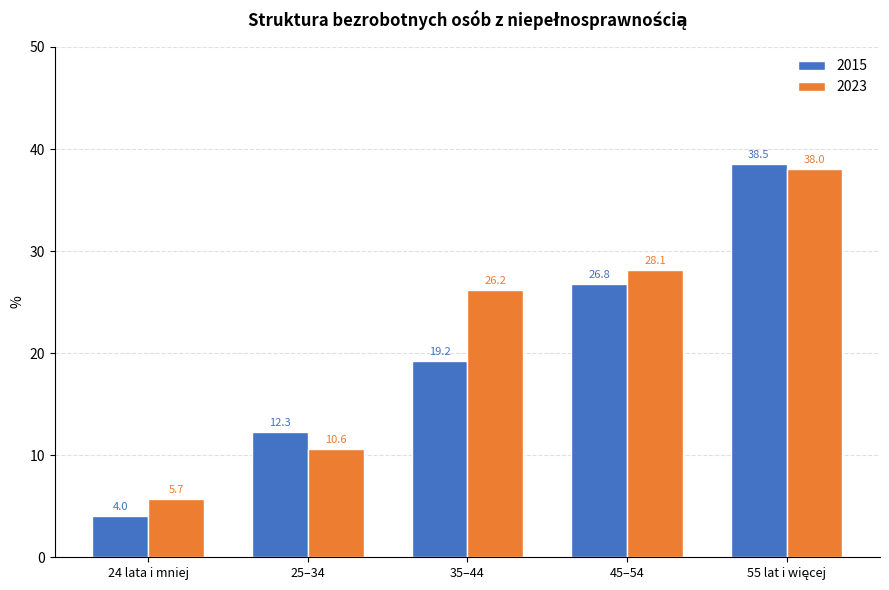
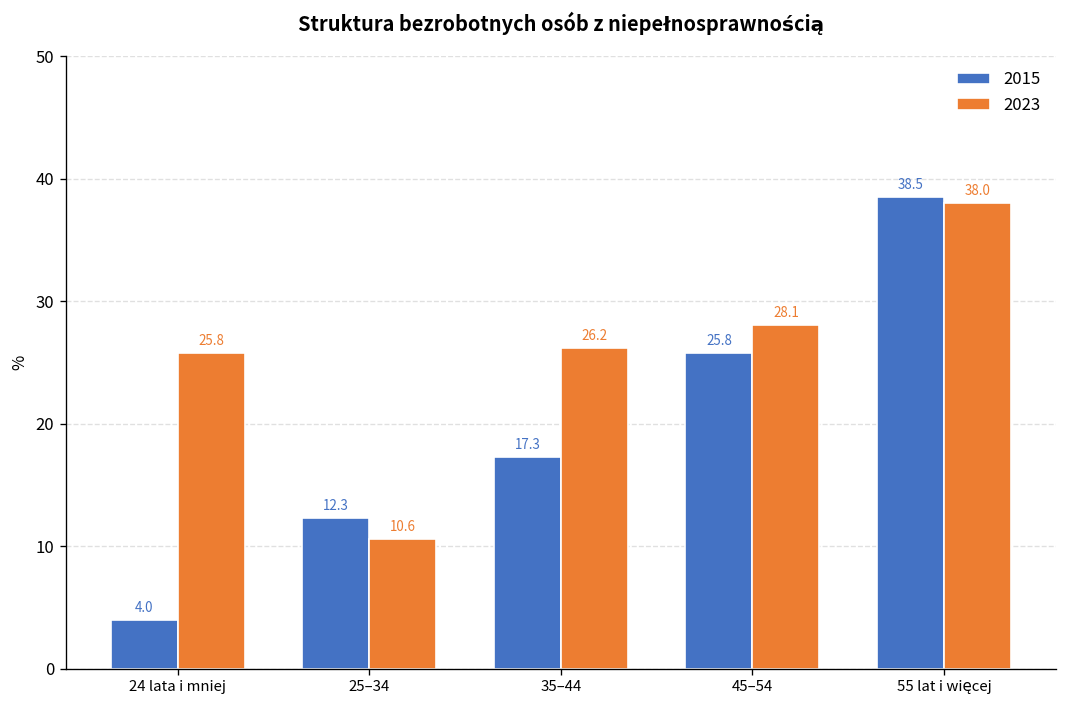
2023, 24 lata i mniej: 5.7 -> 25.8
2015, 35–44: 19.2 -> 17.3
2015, 45–54: 26.8 -> 25.8
